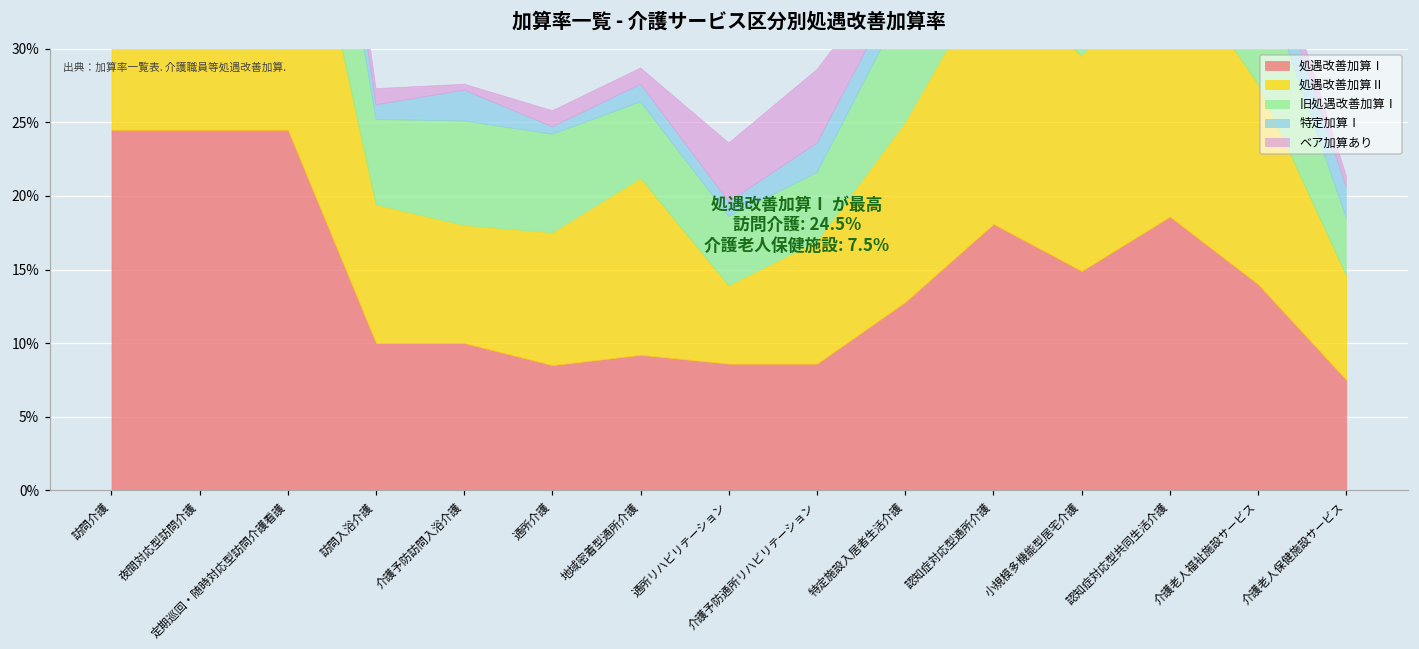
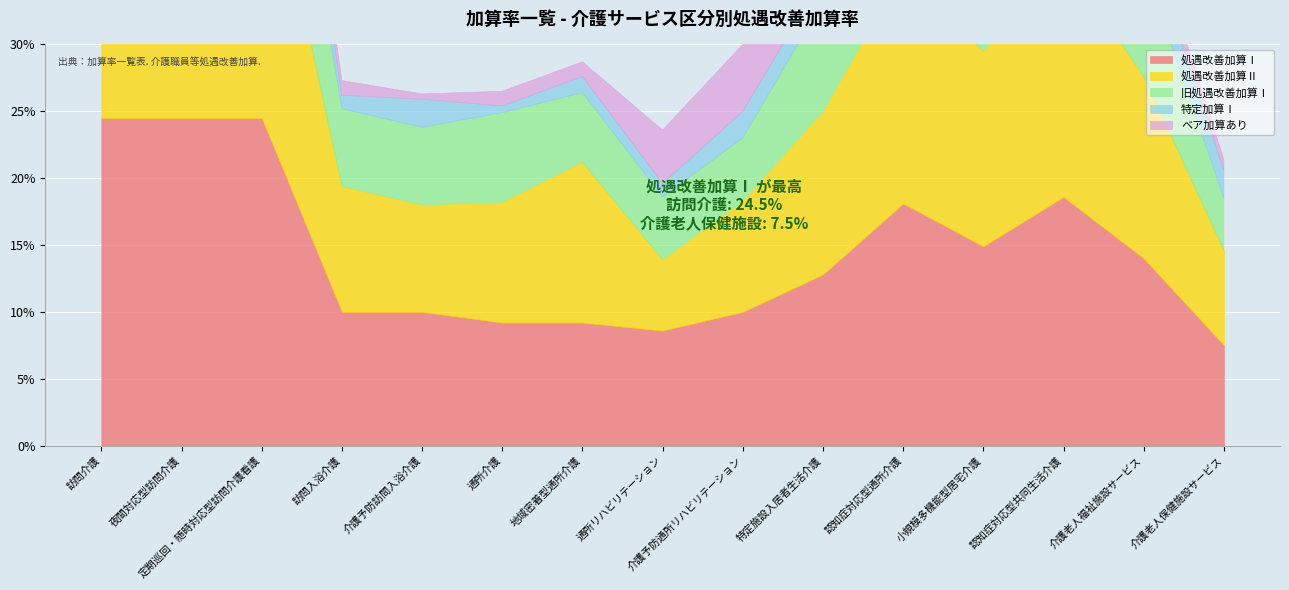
旧処遇改善加算Ⅰ, 介護予防訪問入浴介護: 7.1% -> 5.8%
処遇改善加算Ⅰ, 通所介護: 8.5% -> 9.2%
処遇改善加算Ⅰ, 介護予防通所リハビリテーション: 8.6% -> 10.0%
